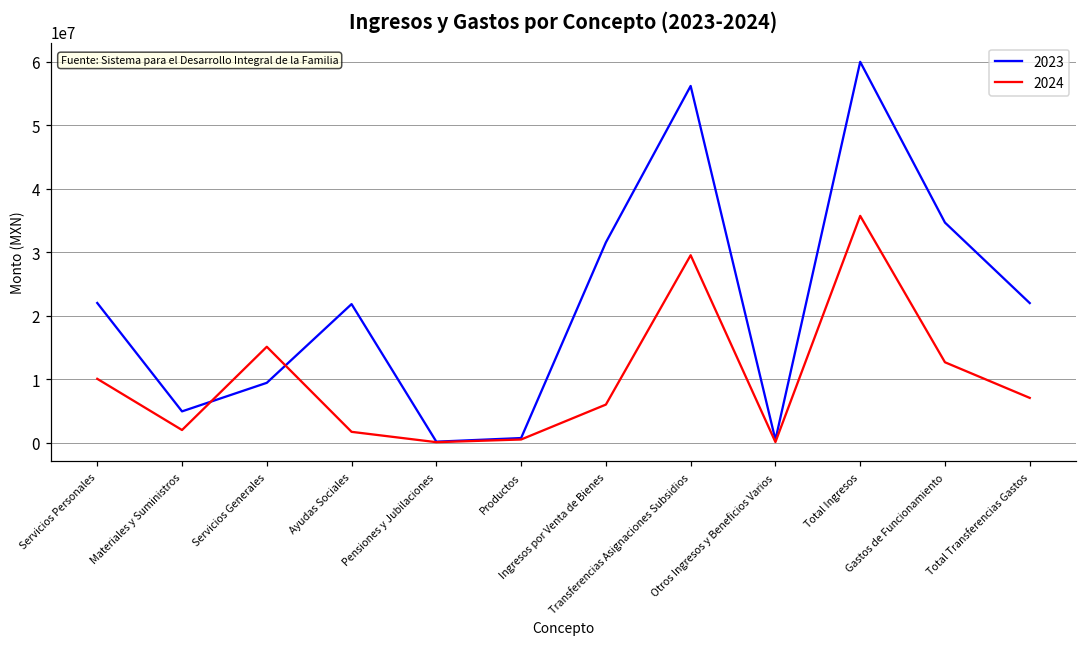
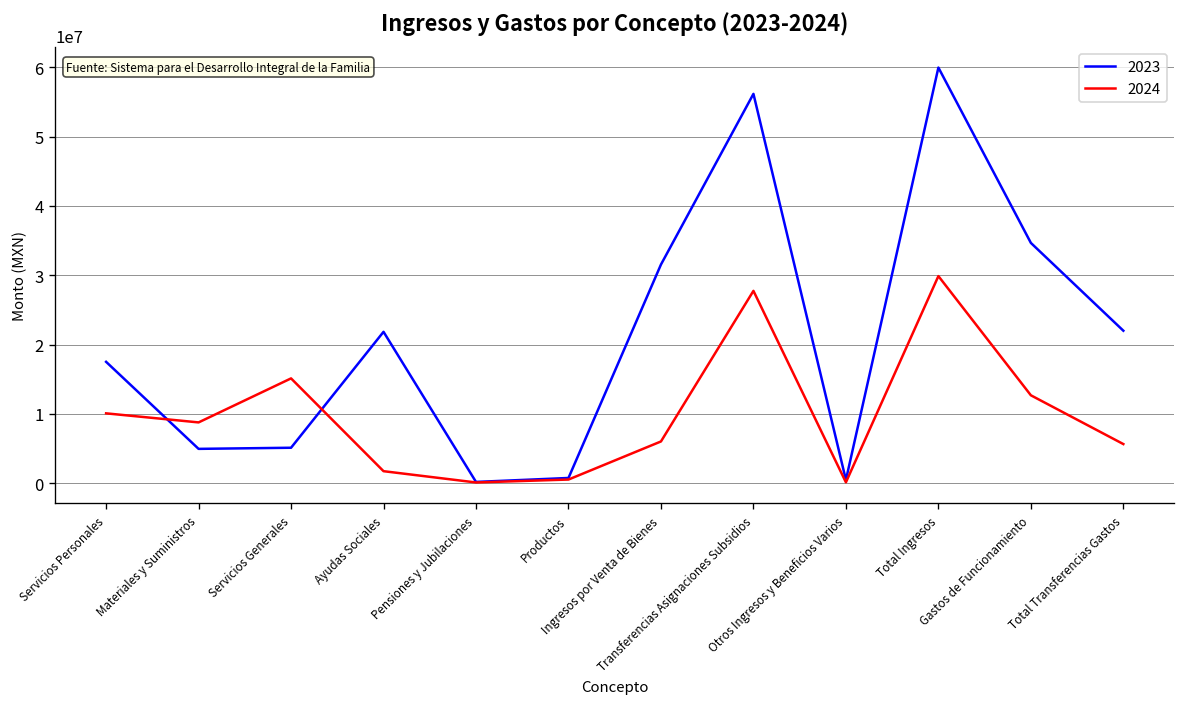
2023, Servicios Personales: 22000000 -> 18000000
2024, Materiales y Suministros: 2000000 -> 9000000
2023, Servicios Generales: 9000000 -> 5000000
2024, Transferencias Asignaciones Subsidios: 30000000 -> 28000000
2024, Total Ingresos: 36000000 -> 30000000
2024, Total Transferencias Gastos: 7000000 -> 6000000
